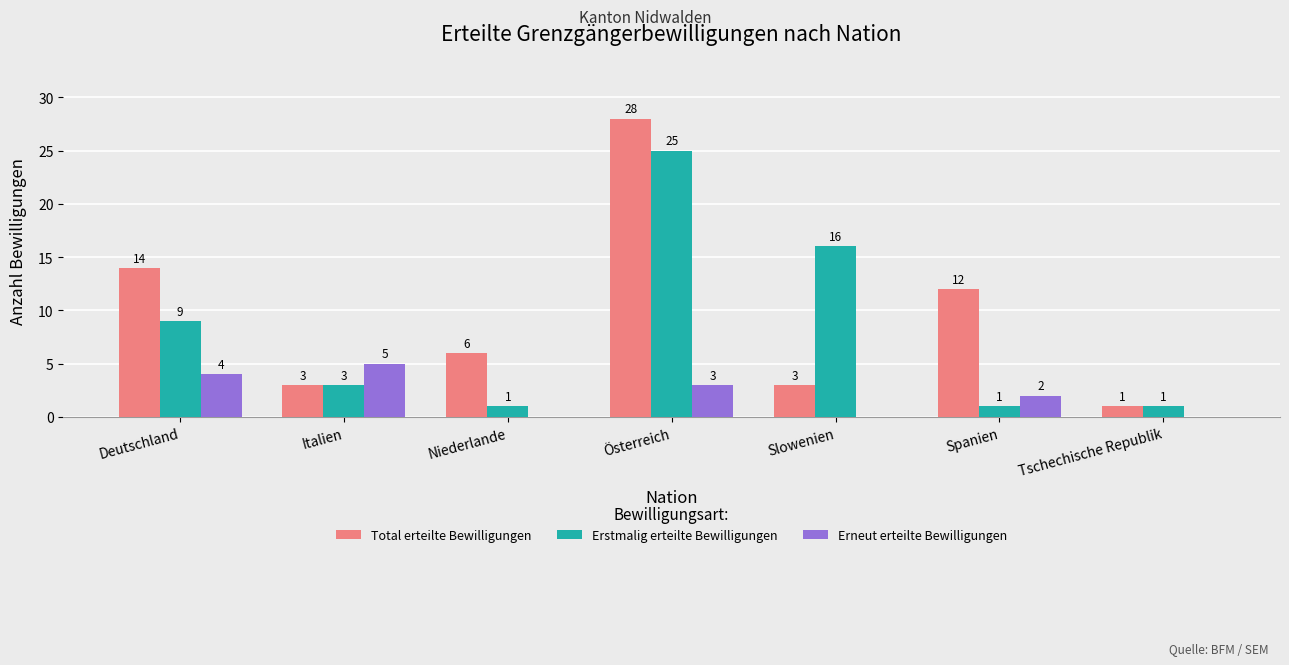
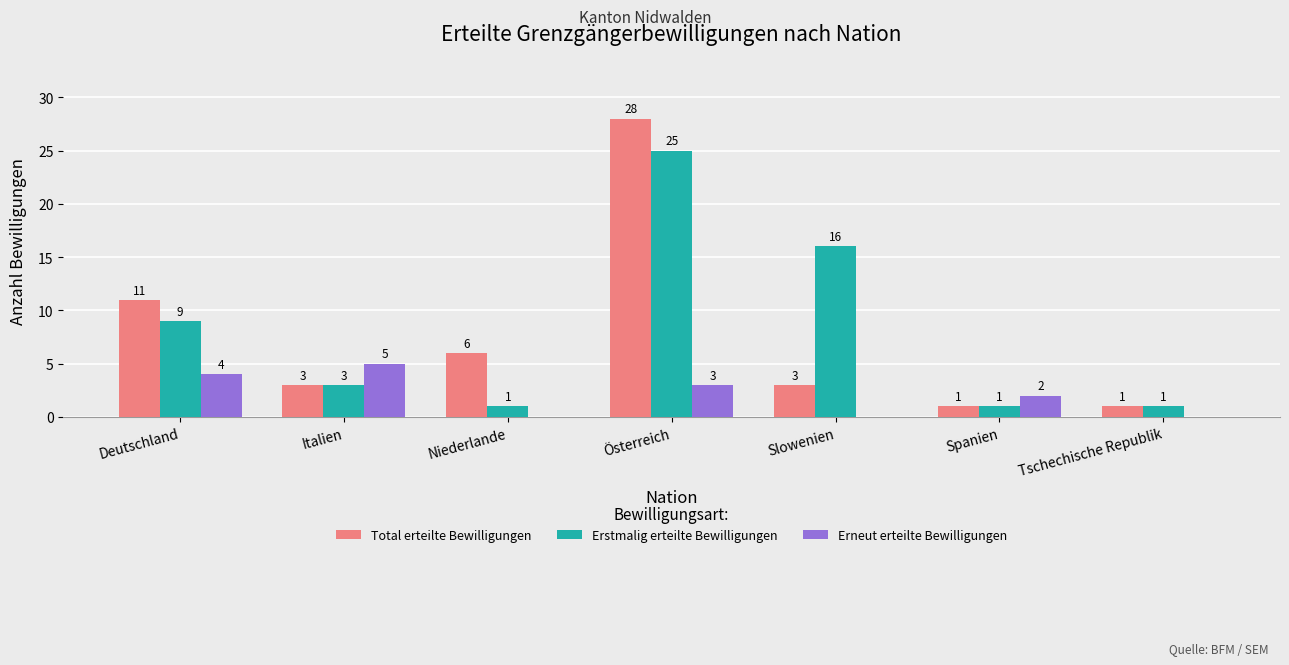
Total erteilte Bewilligungen, Deutschland: 14 -> 11
Total erteilte Bewilligungen, Spanien: 12 -> 1
